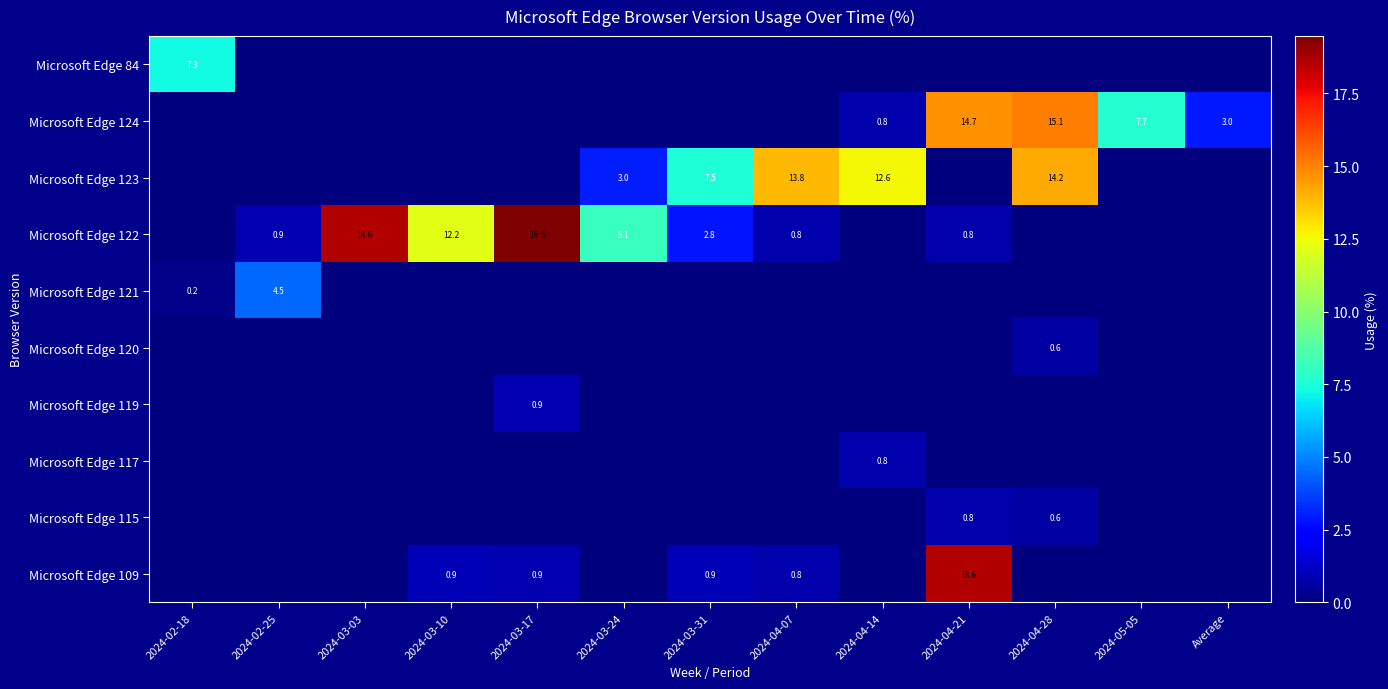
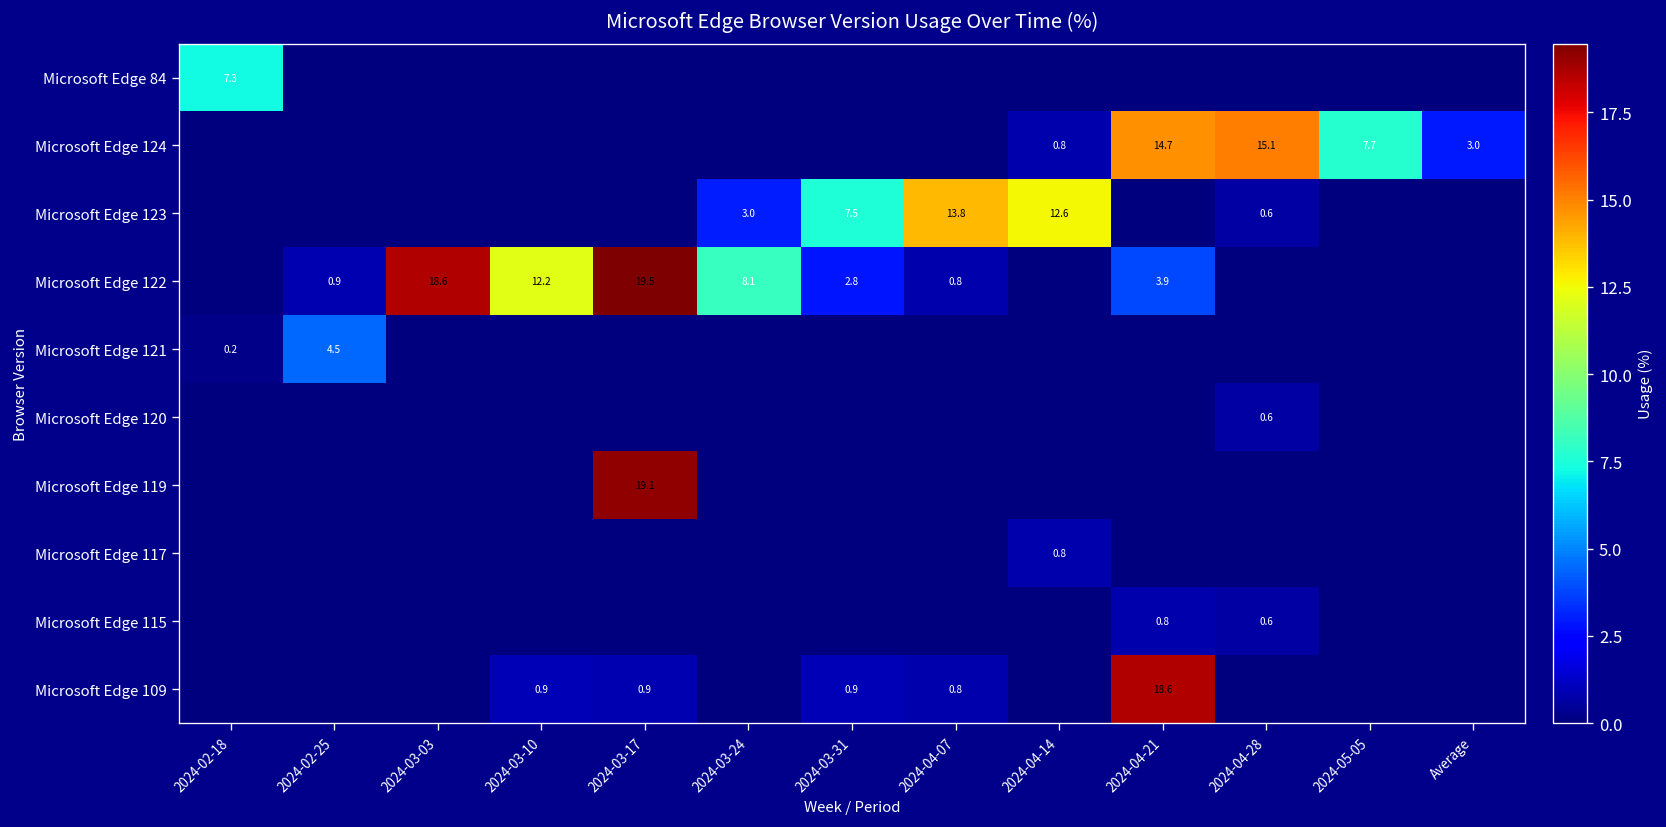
Microsoft Edge 123, 2024-04-28: 14.2 -> 0.6
Microsoft Edge 122, 2024-04-21: 0.8 -> 3.9
Microsoft Edge 119, 2024-03-17: 0.9 -> 19.1
